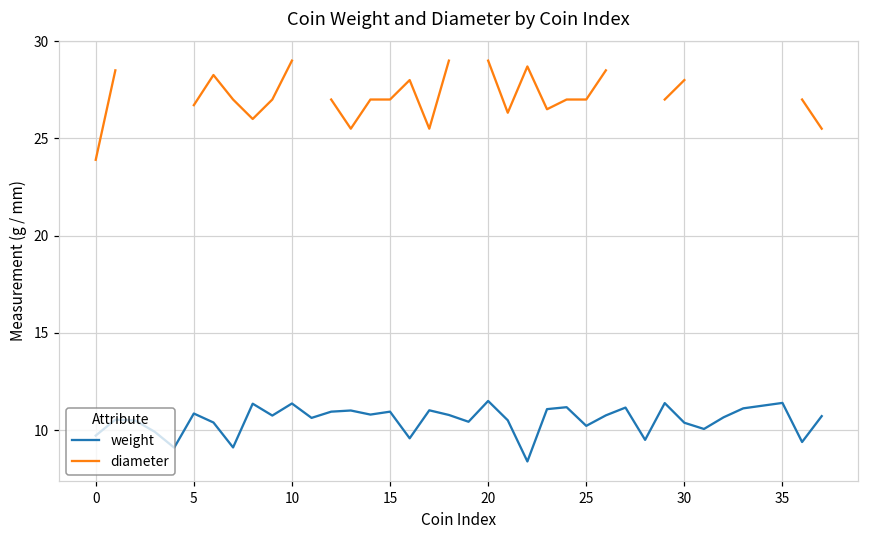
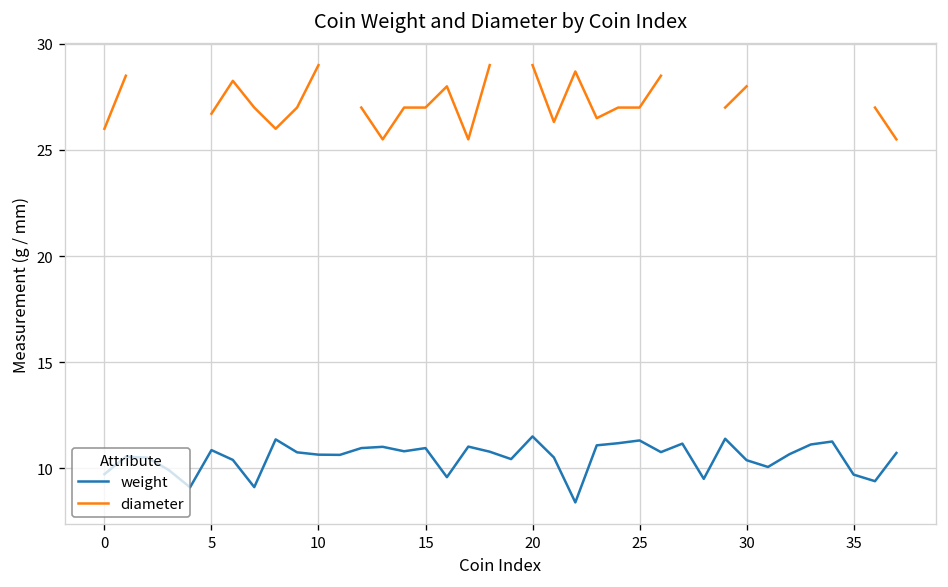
diameter, 0: 23.9 -> 26.0
weight, 10: 11.4 -> 10.6
weight, 25: 10.2 -> 11.3
weight, 35: 11.4 -> 9.7
